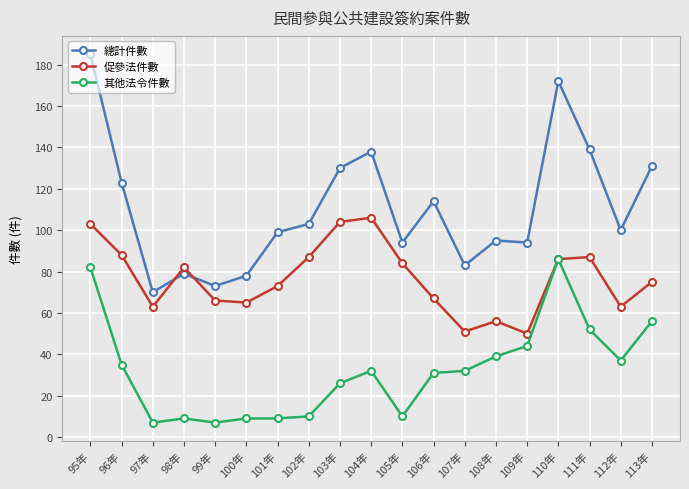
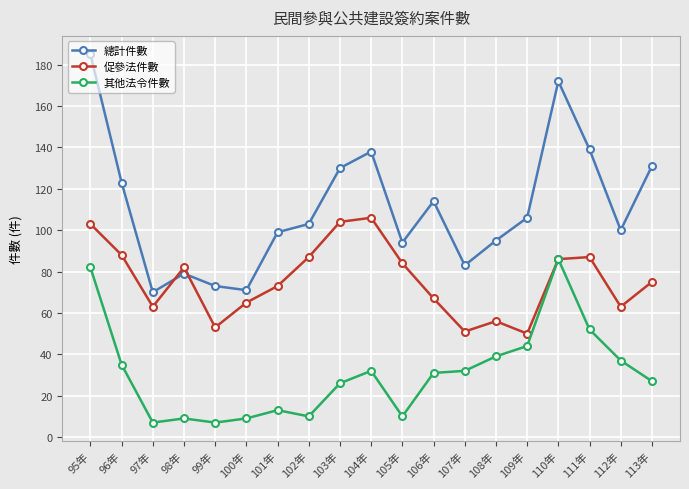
促參法件數, 99年: 66 -> 53
總計件數, 100年: 78 -> 71
其他法令件數, 101年: 9 -> 13
總計件數, 109年: 94 -> 106
其他法令件數, 113年: 56 -> 27
